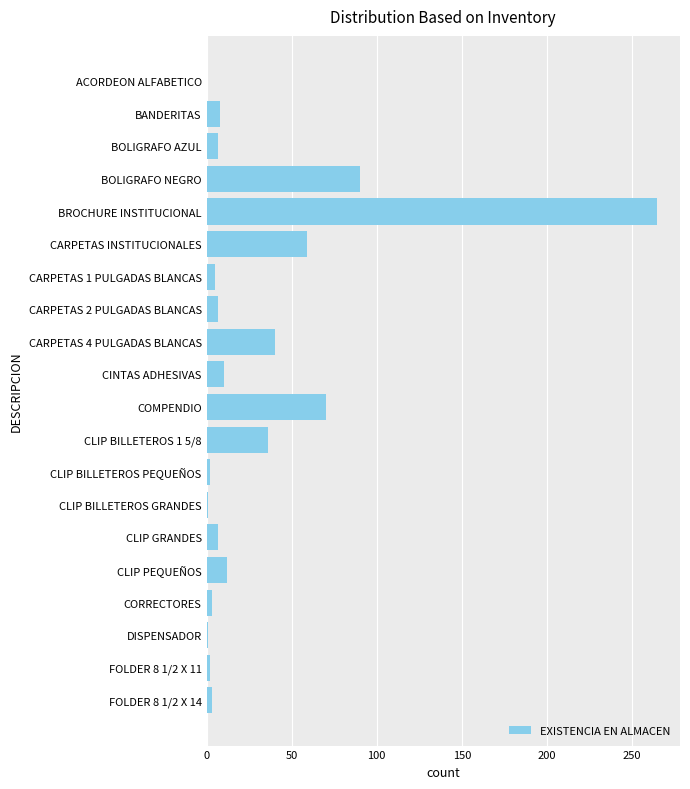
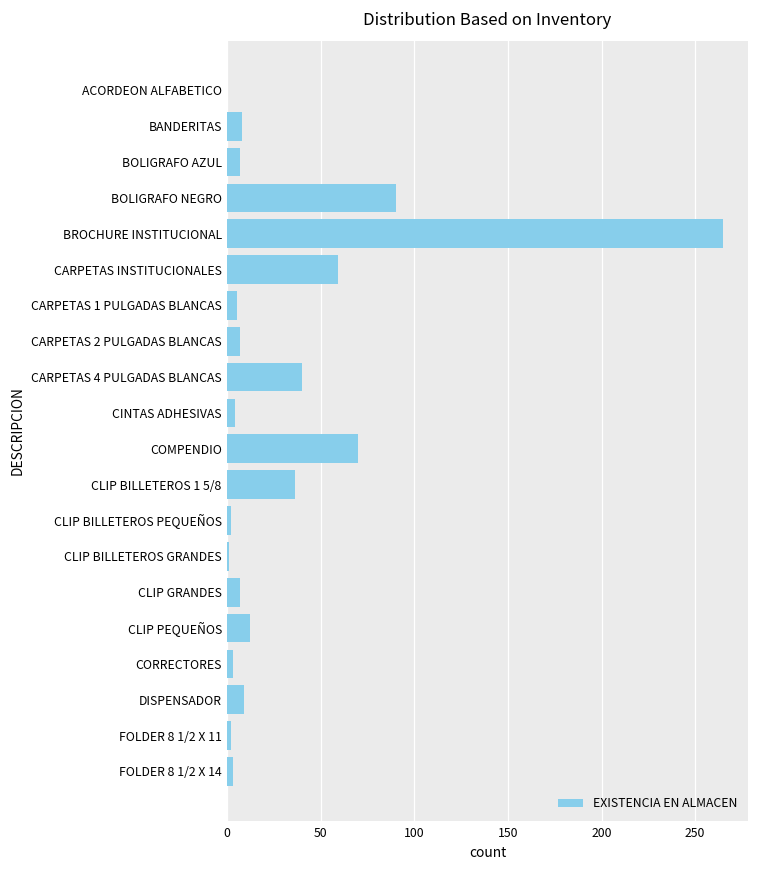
CINTAS ADHESIVAS: 10 -> 4
DISPENSADOR: 1 -> 9
